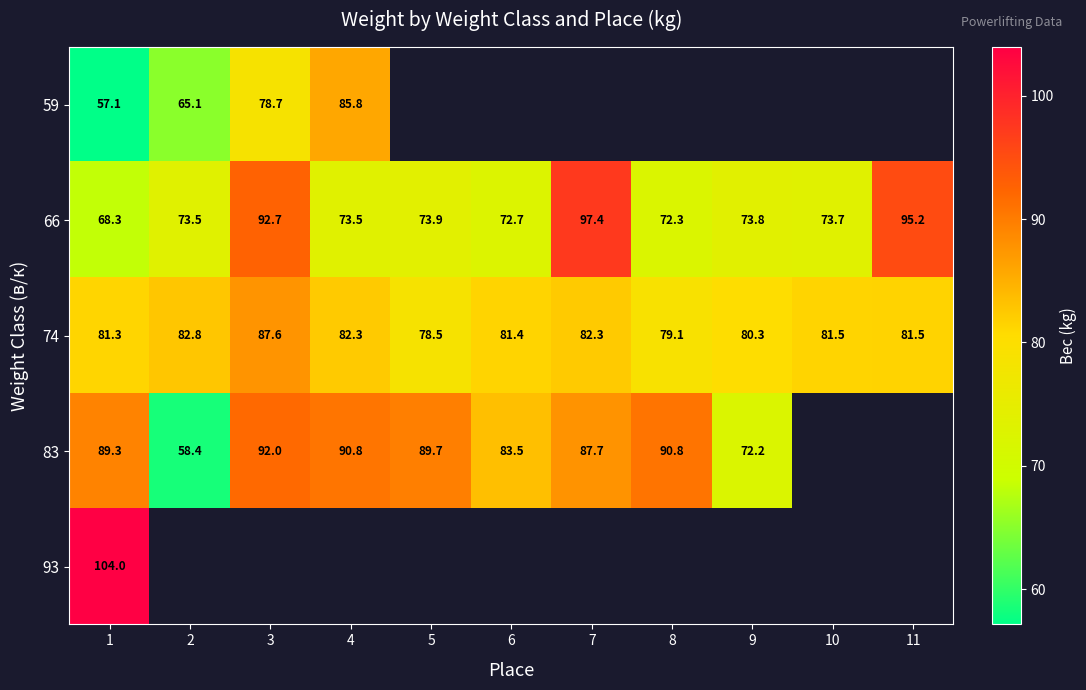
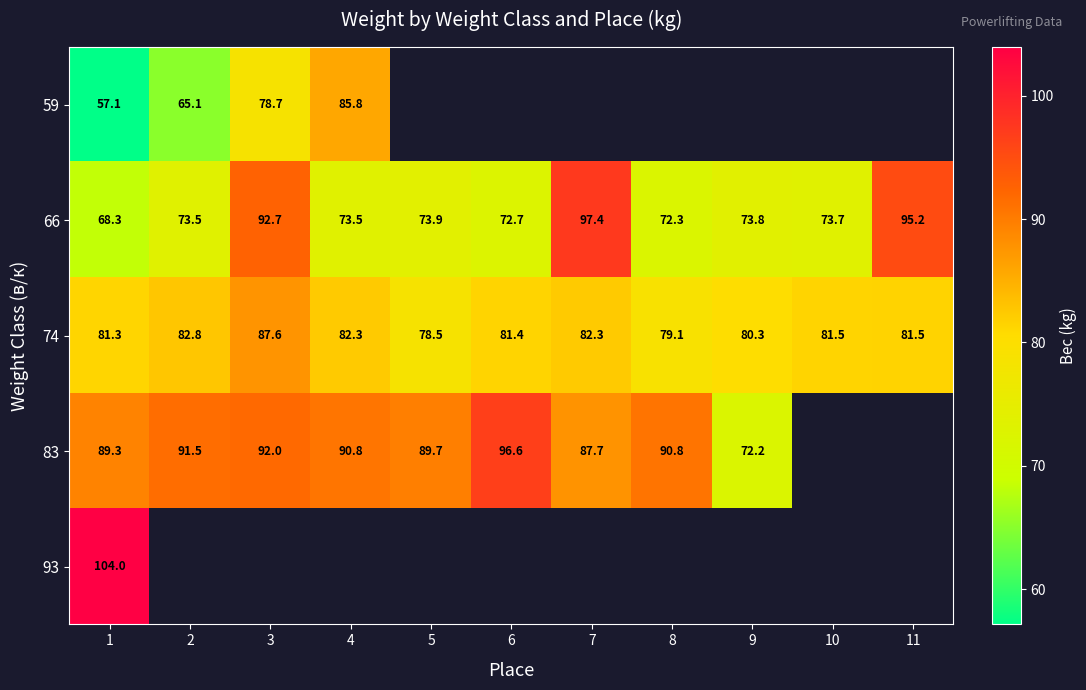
83, 2: 58.4 -> 91.5
83, 6: 83.5 -> 96.6
